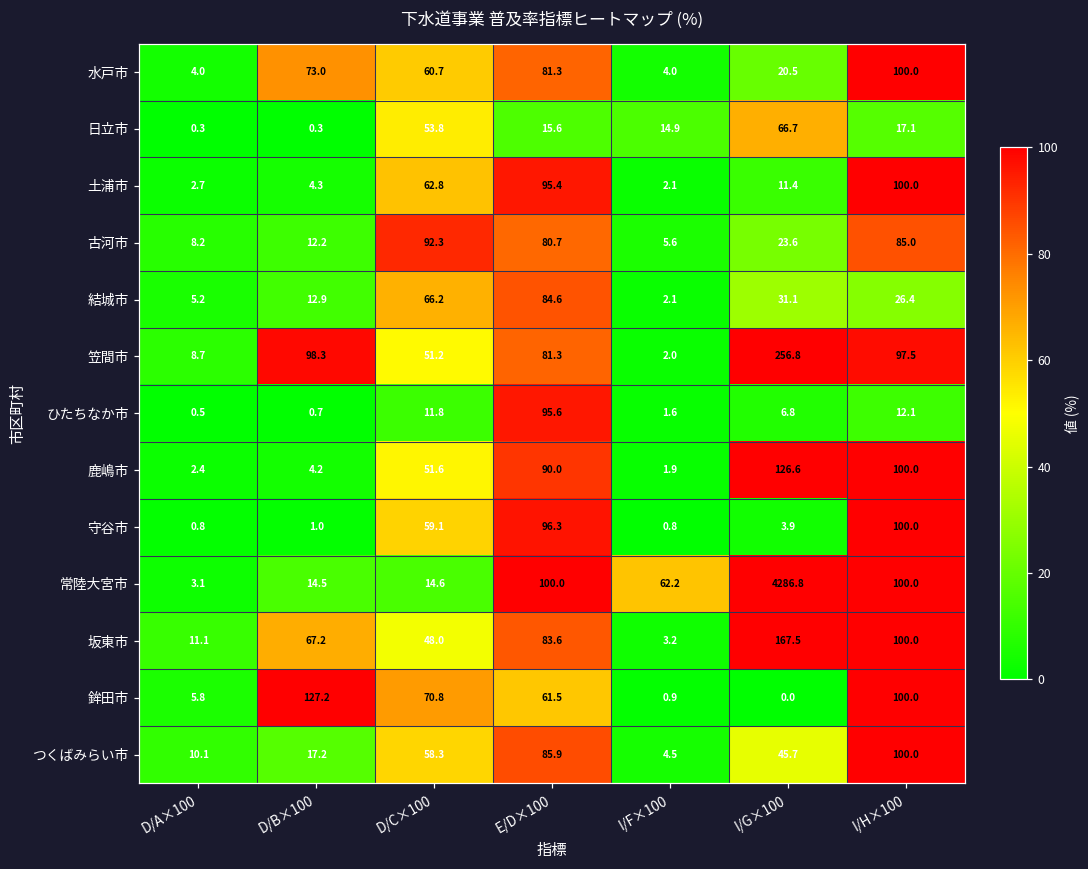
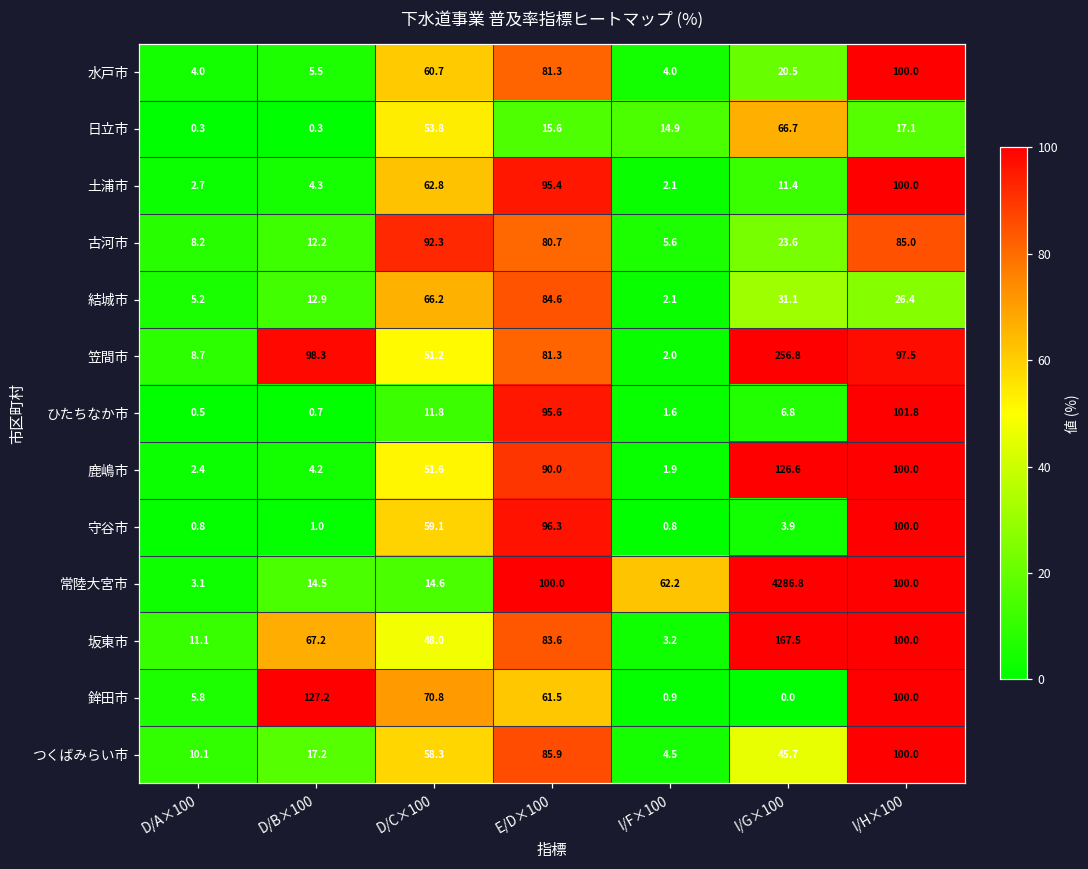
水戸市, D/B×100: 73.0 -> 5.5
ひたちなか市, I/H×100: 12.1 -> 101.8
